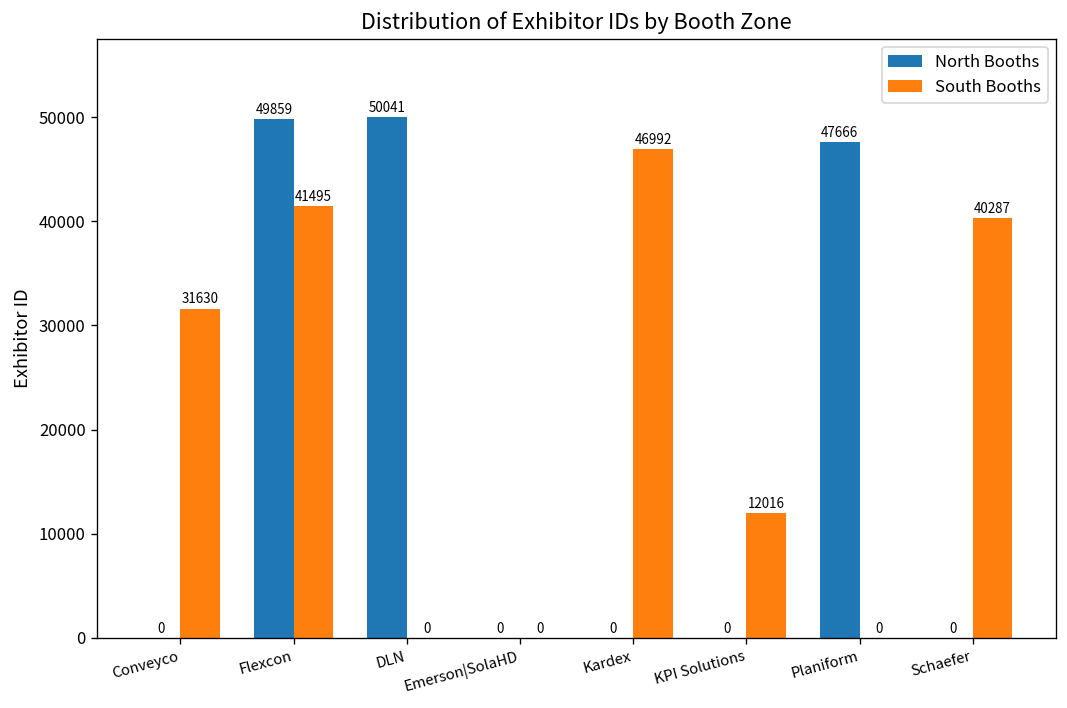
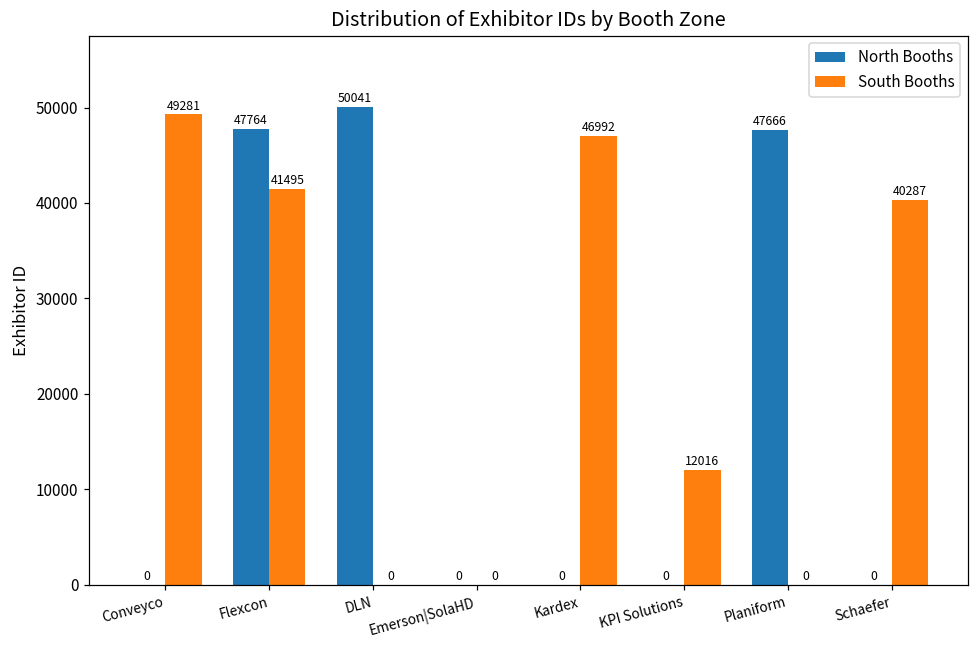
South Booths, Conveyco: 31630 -> 49281
North Booths, Flexcon: 49859 -> 47764
